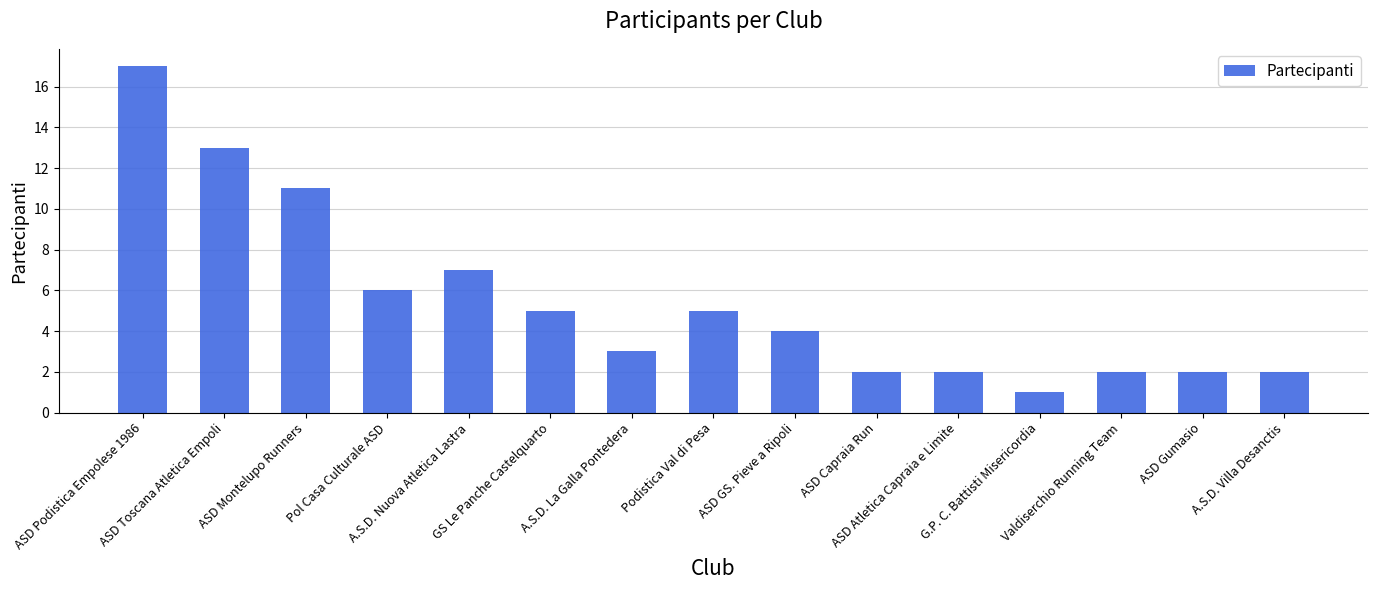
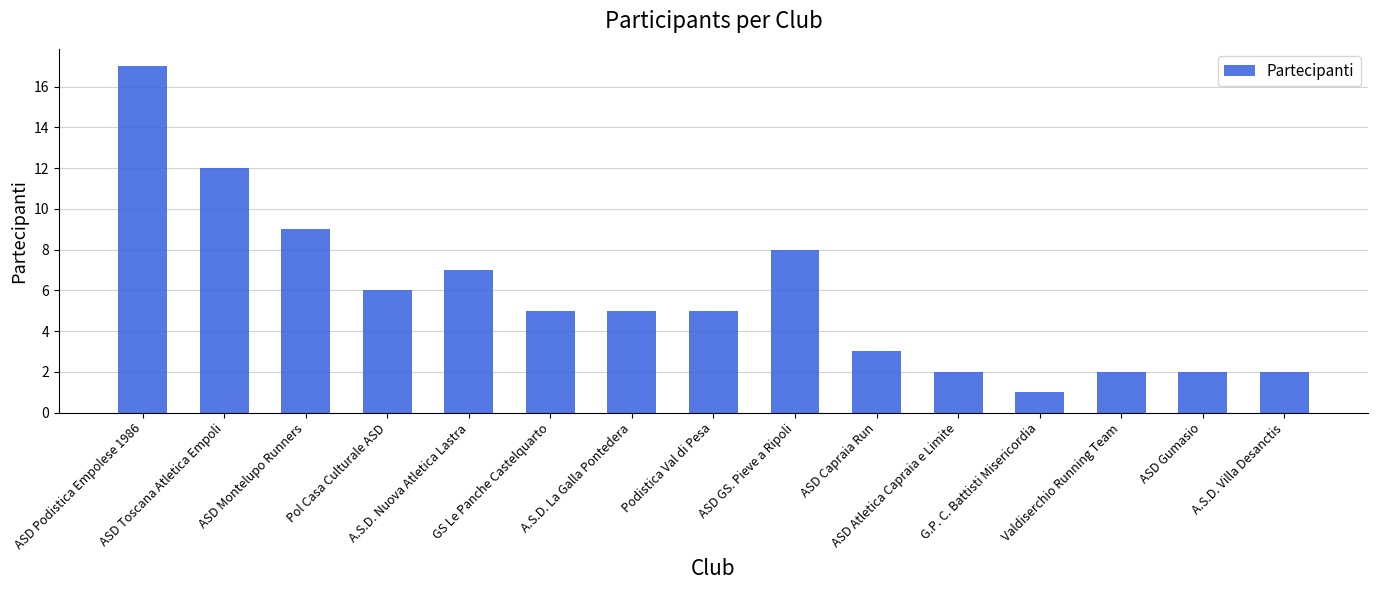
ASD Toscana Atletica Empoli: 13 -> 12
ASD Montelupo Runners: 11 -> 9
A.S.D. La Galla Pontedera: 3 -> 5
ASD GS. Pieve a Ripoli: 4 -> 8
ASD Capraia Run: 2 -> 3
